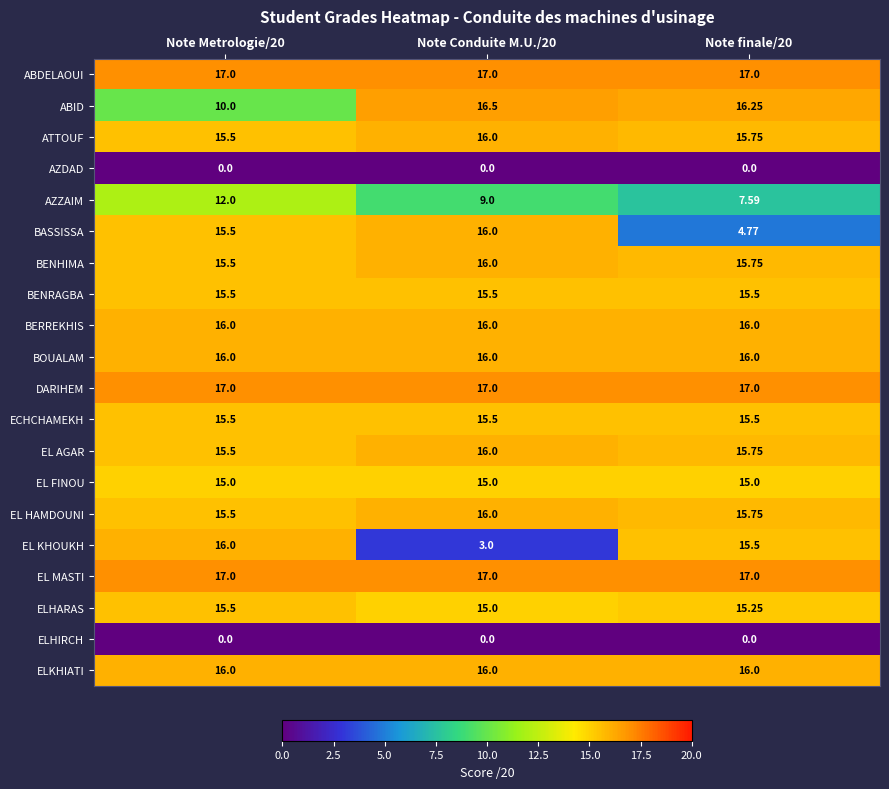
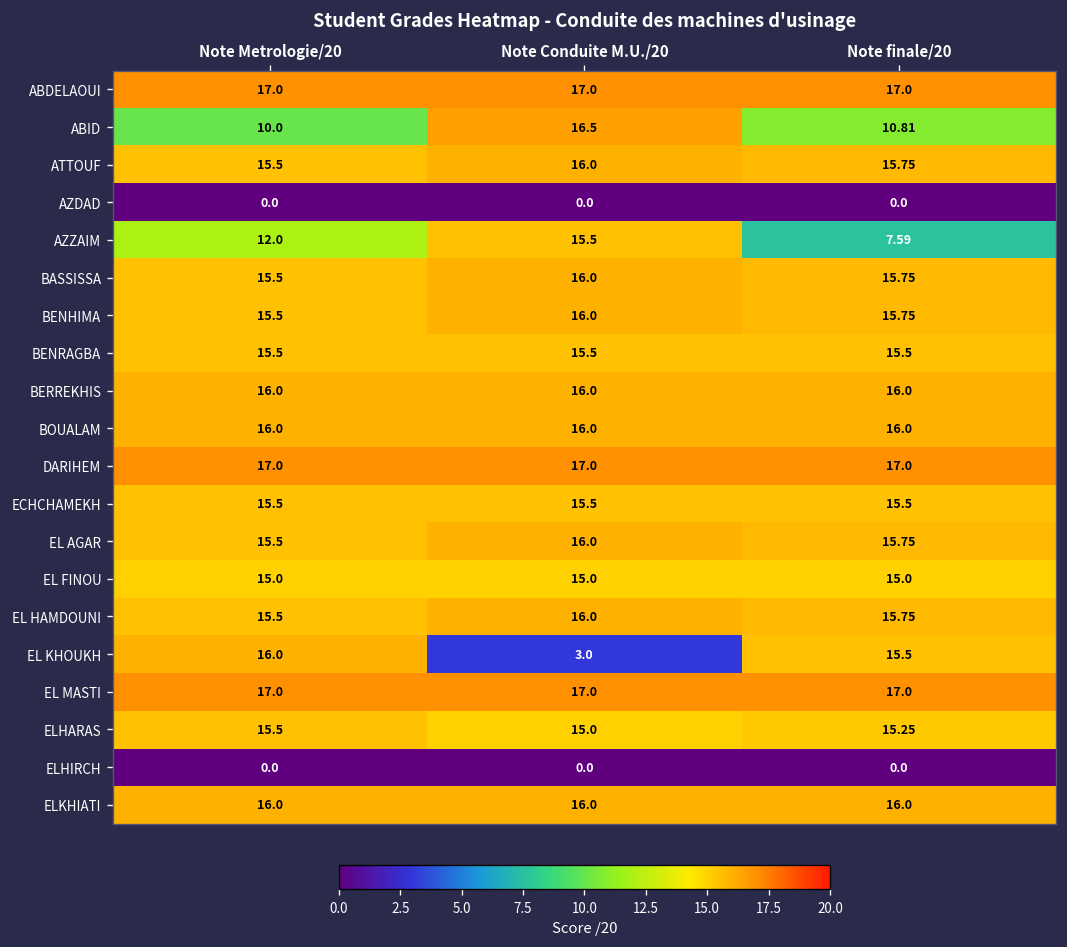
ABID, Note finale/20: 16.25 -> 10.81
AZZAIM, Note Conduite M.U./20: 9.0 -> 15.5
BASSISSA, Note finale/20: 4.77 -> 15.75
